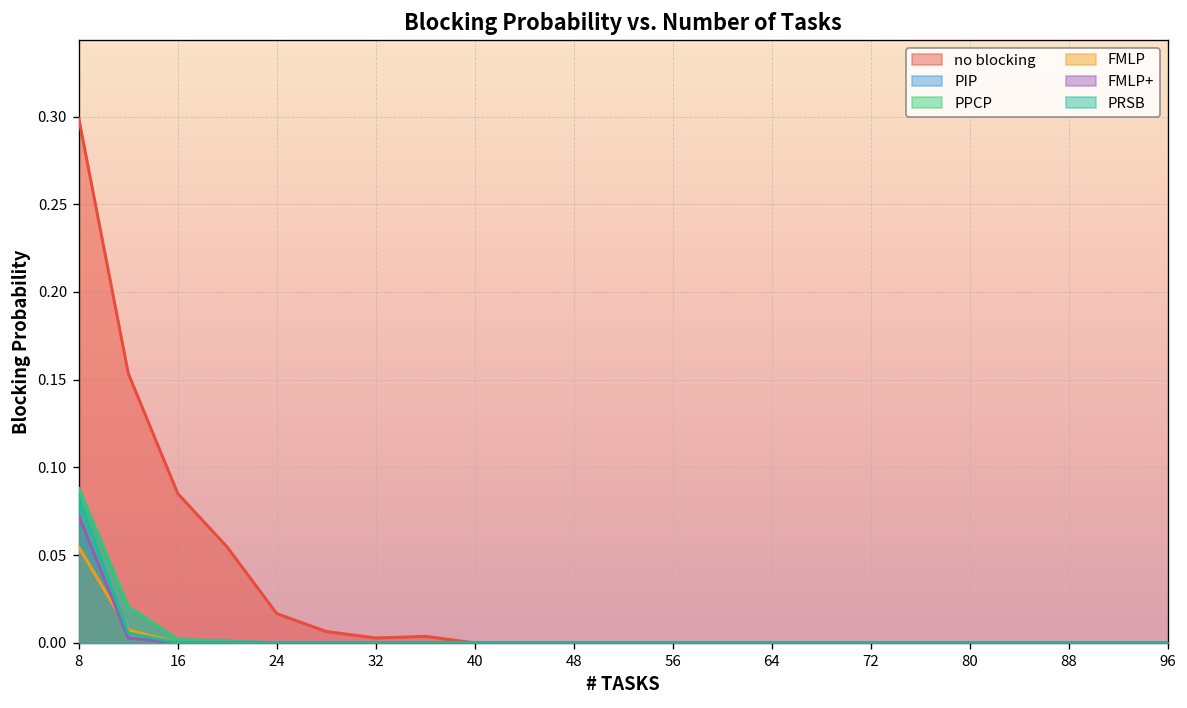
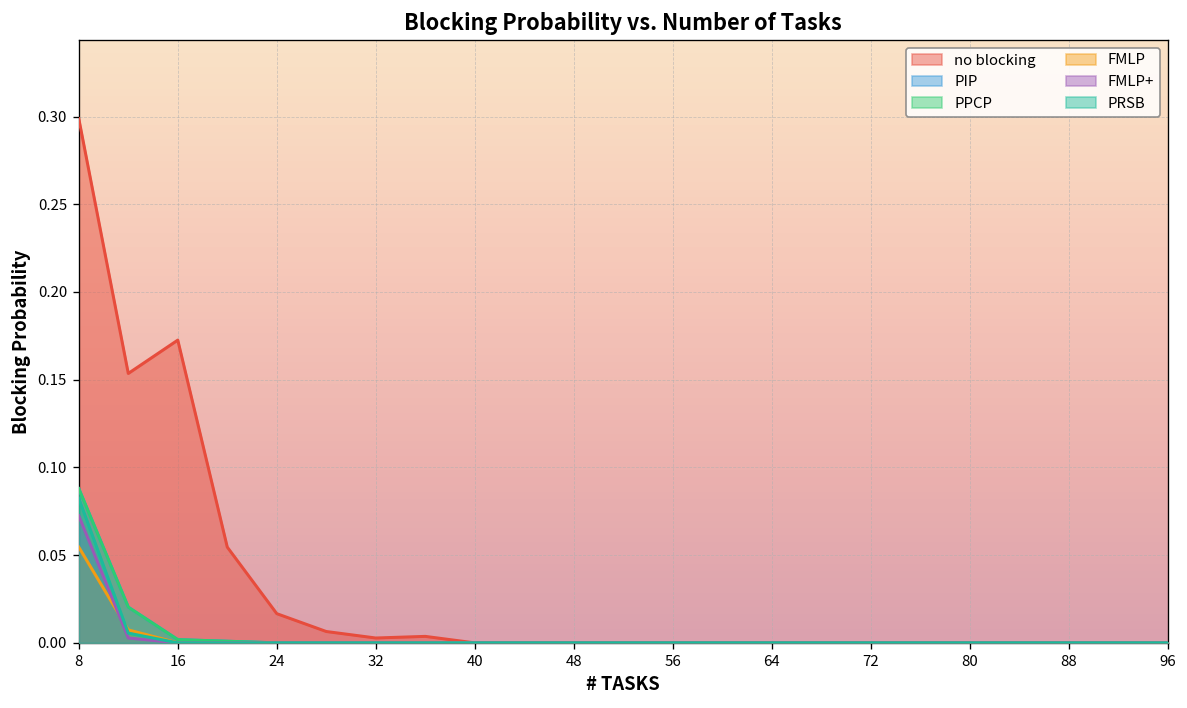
no blocking, 16: 0.085 -> 0.173
